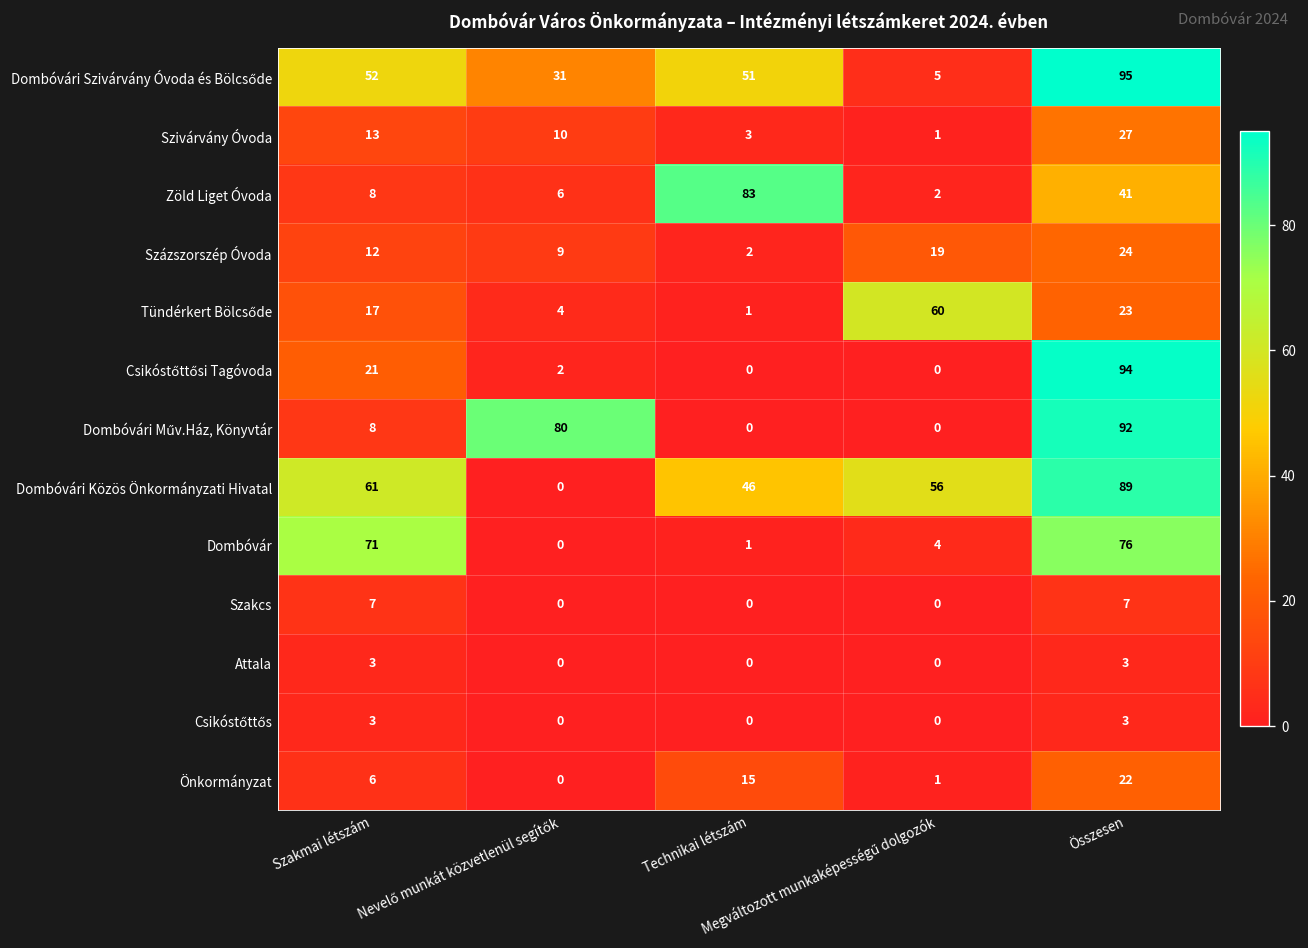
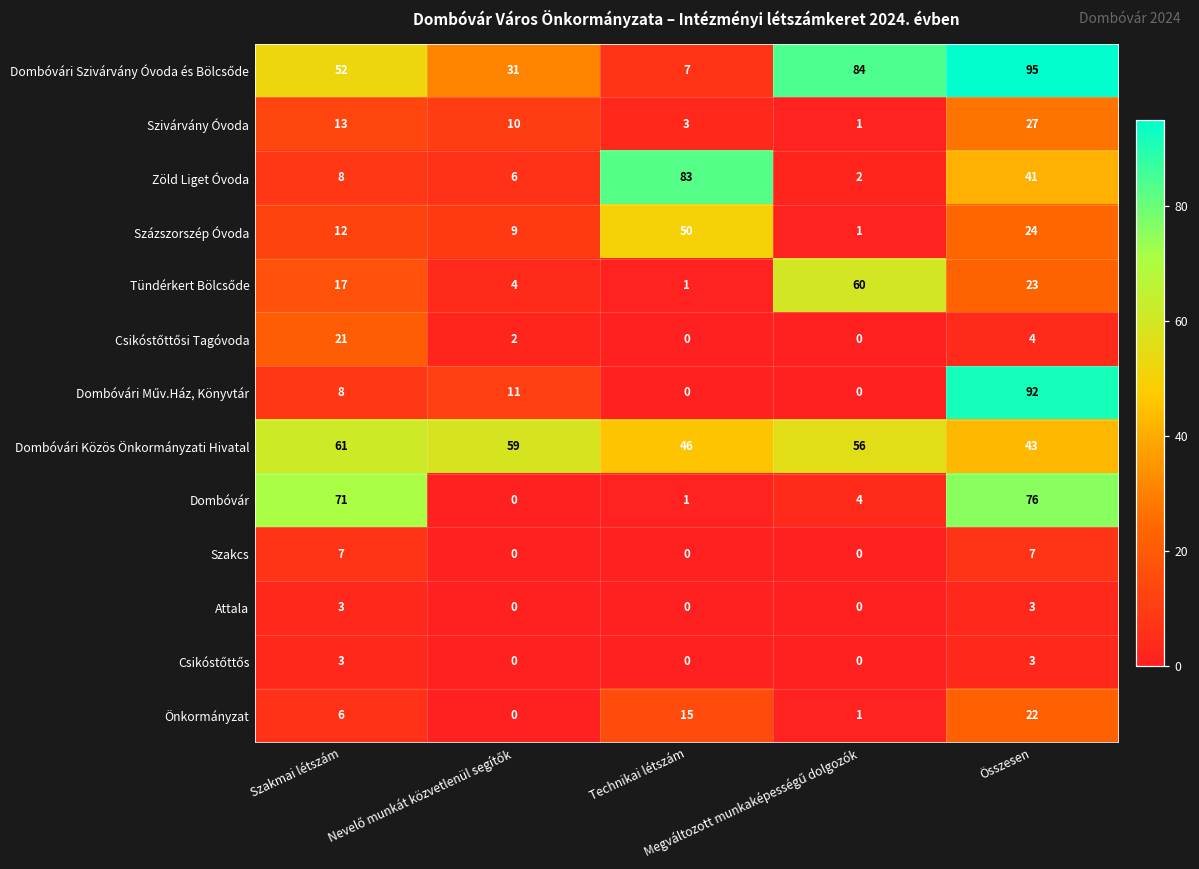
Dombóvári Szivárvány Óvoda és Bölcsőde, Technikai létszám: 51 -> 7
Dombóvári Szivárvány Óvoda és Bölcsőde, Megváltozott munkaképességű dolgozók: 5 -> 84
Százszorszép Óvoda, Technikai létszám: 2 -> 50
Százszorszép Óvoda, Megváltozott munkaképességű dolgozók: 19 -> 1
Csikóstőttősi Tagóvoda, Összesen: 94 -> 4
Dombóvári Műv.Ház, Könyvtár, Nevelő munkát közvetlenül segítők: 80 -> 11
Dombóvári Közös Önkormányzati Hivatal, Nevelő munkát közvetlenül segítők: 0 -> 59
Dombóvári Közös Önkormányzati Hivatal, Összesen: 89 -> 43
